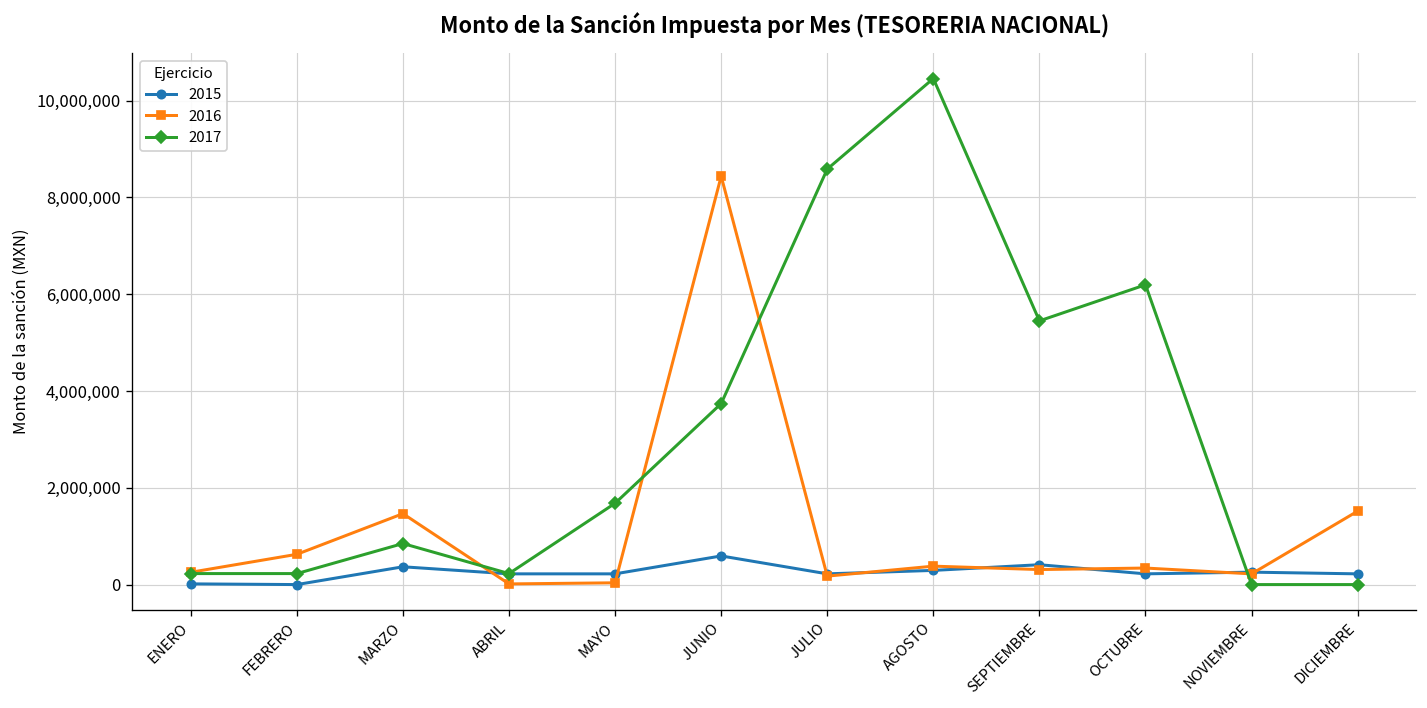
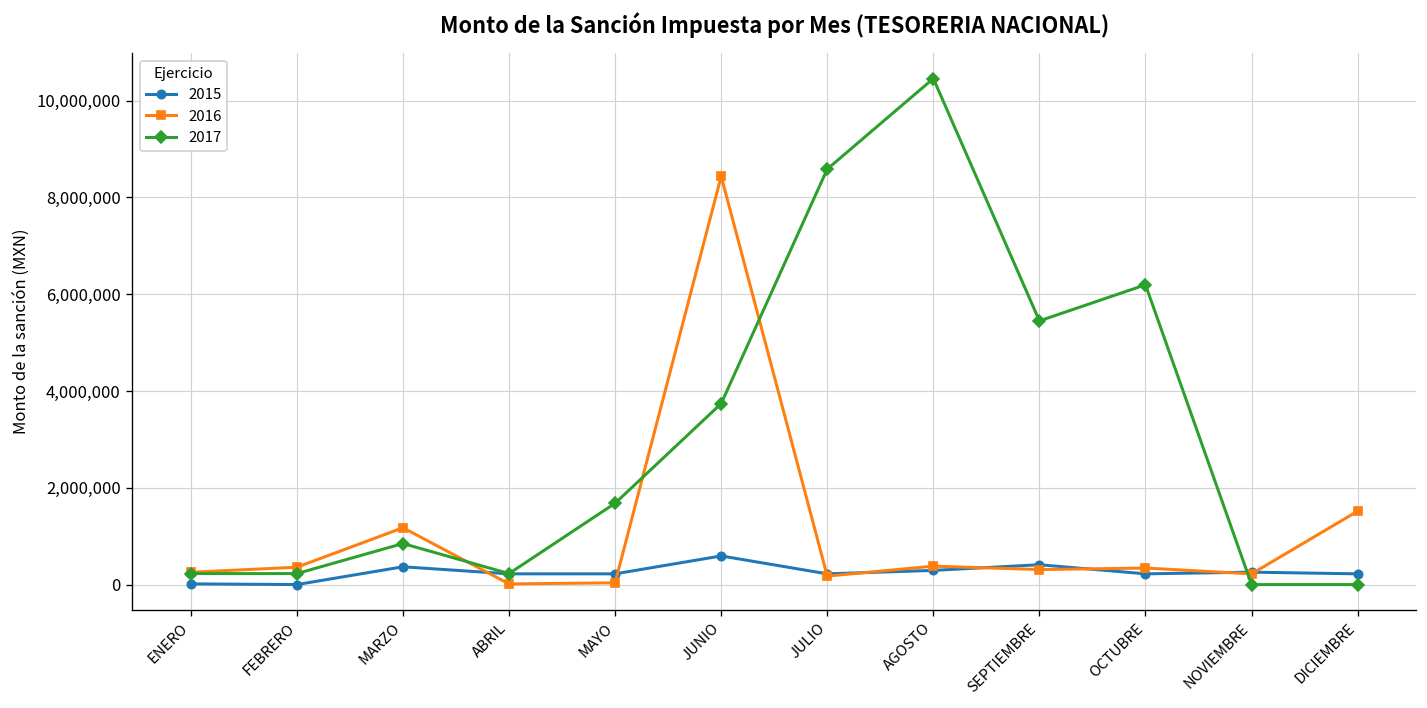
2016, FEBRERO: 600,000 -> 400,000
2016, MARZO: 1,500,000 -> 1,200,000
